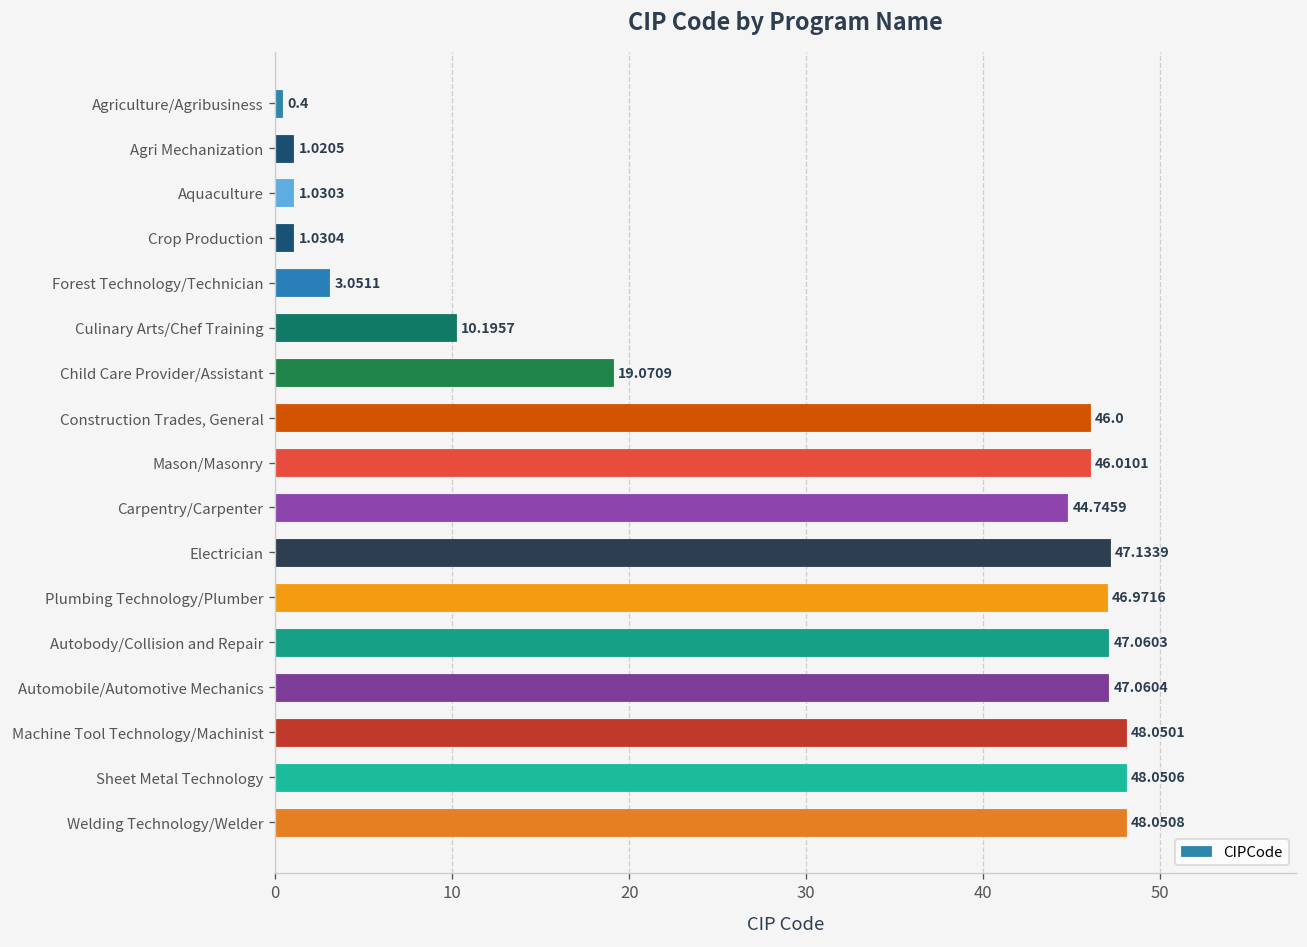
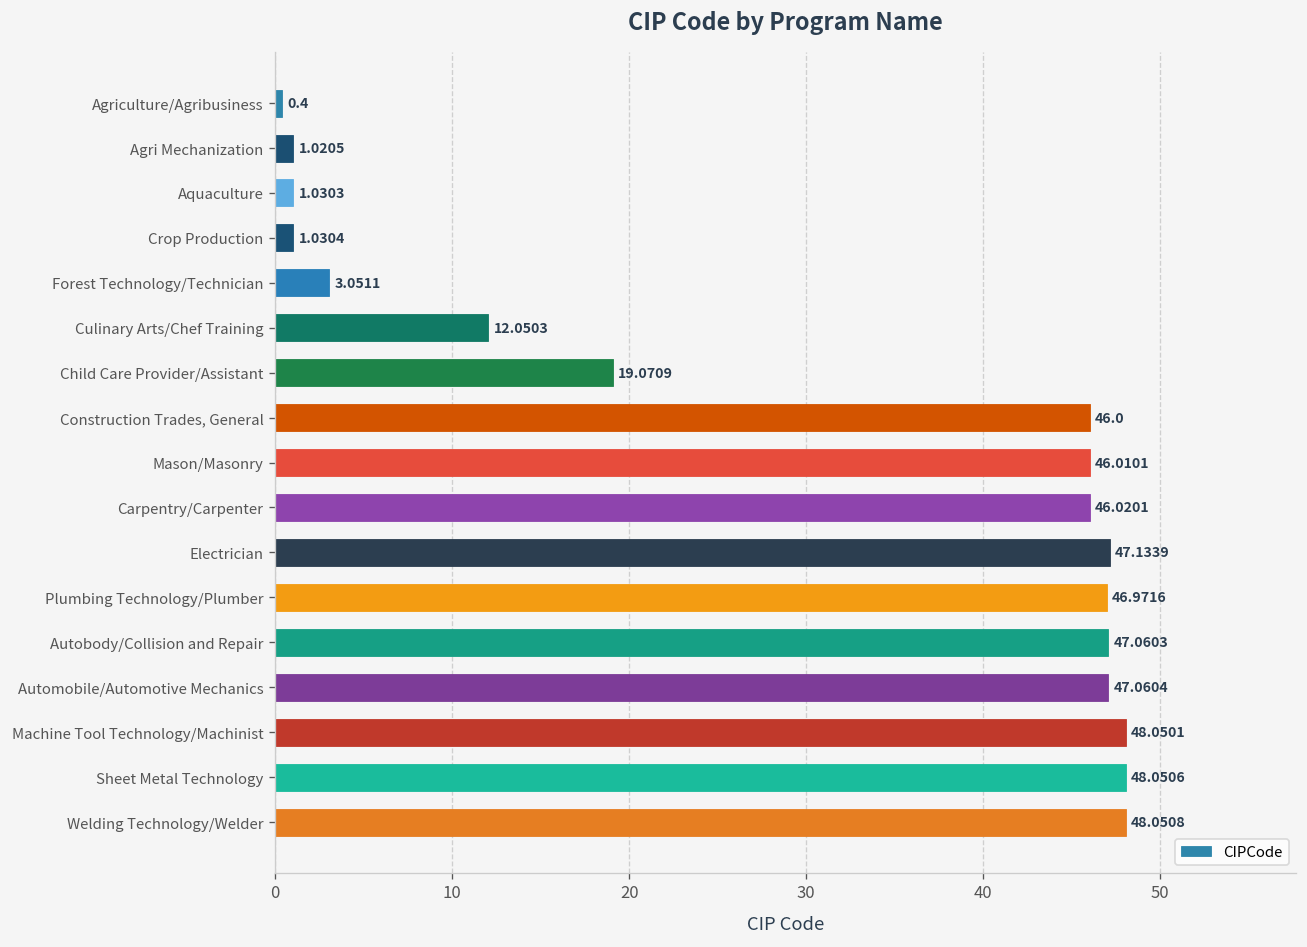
Culinary Arts/Chef Training: 10.1957 -> 12.0503
Carpentry/Carpenter: 44.7459 -> 46.0201
